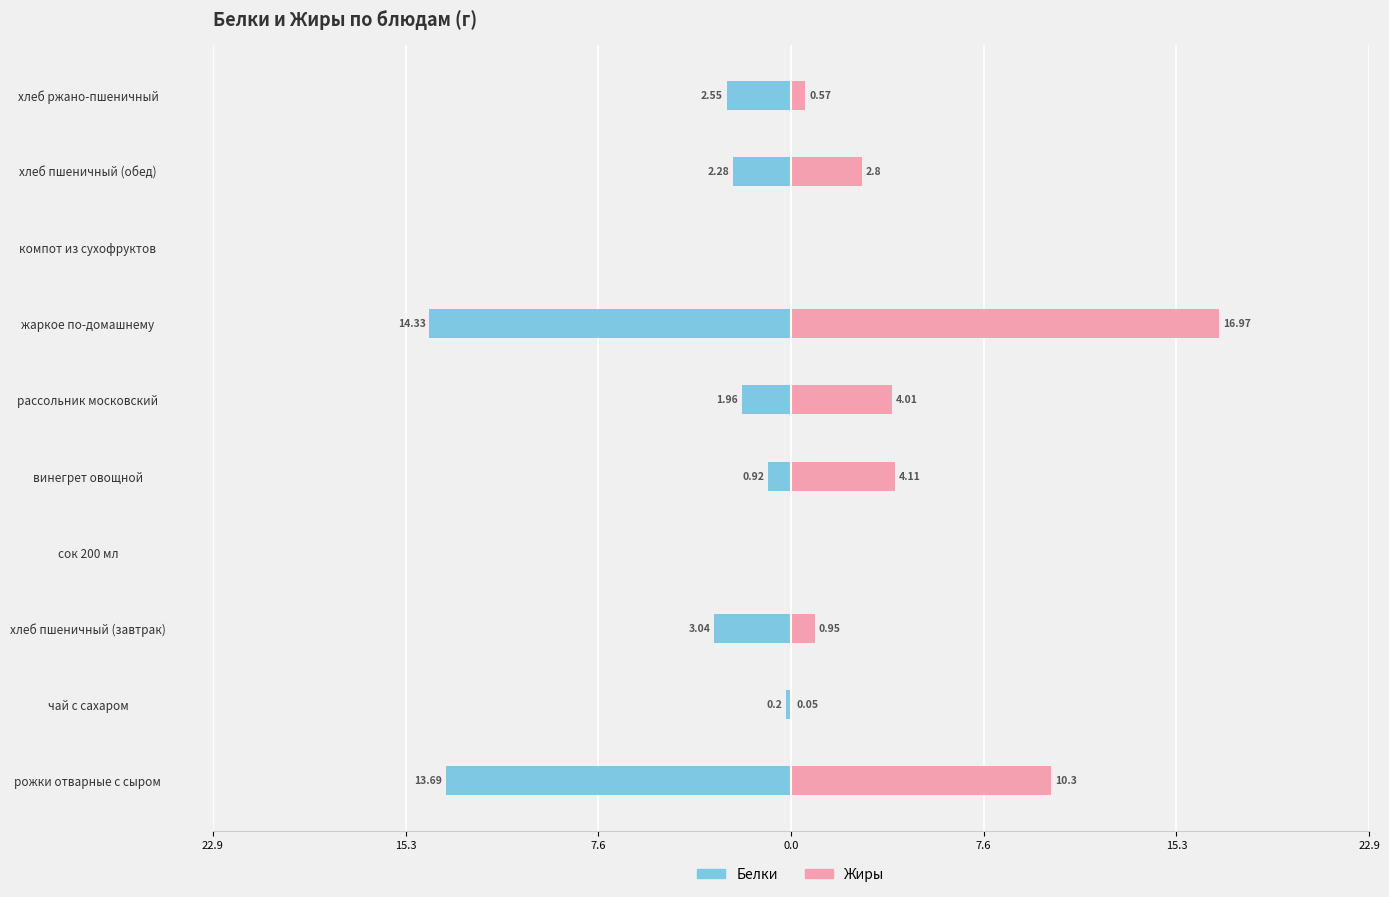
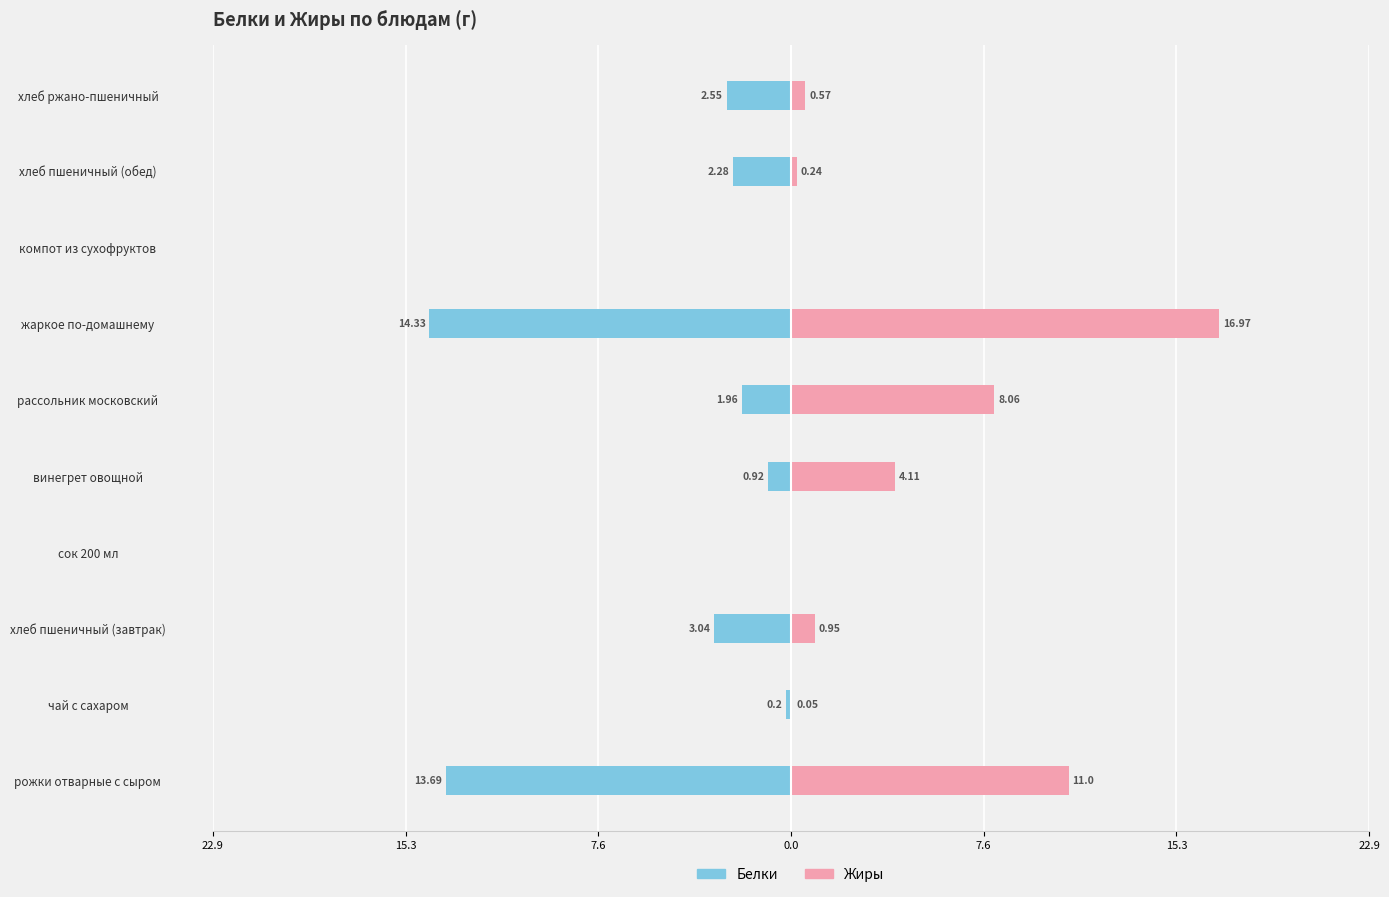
Жиры, хлеб пшеничный (обед): 2.8 -> 0.24
Жиры, рассольник московский: 4.01 -> 8.06
Жиры, рожки отварные с сыром: 10.3 -> 11.0
